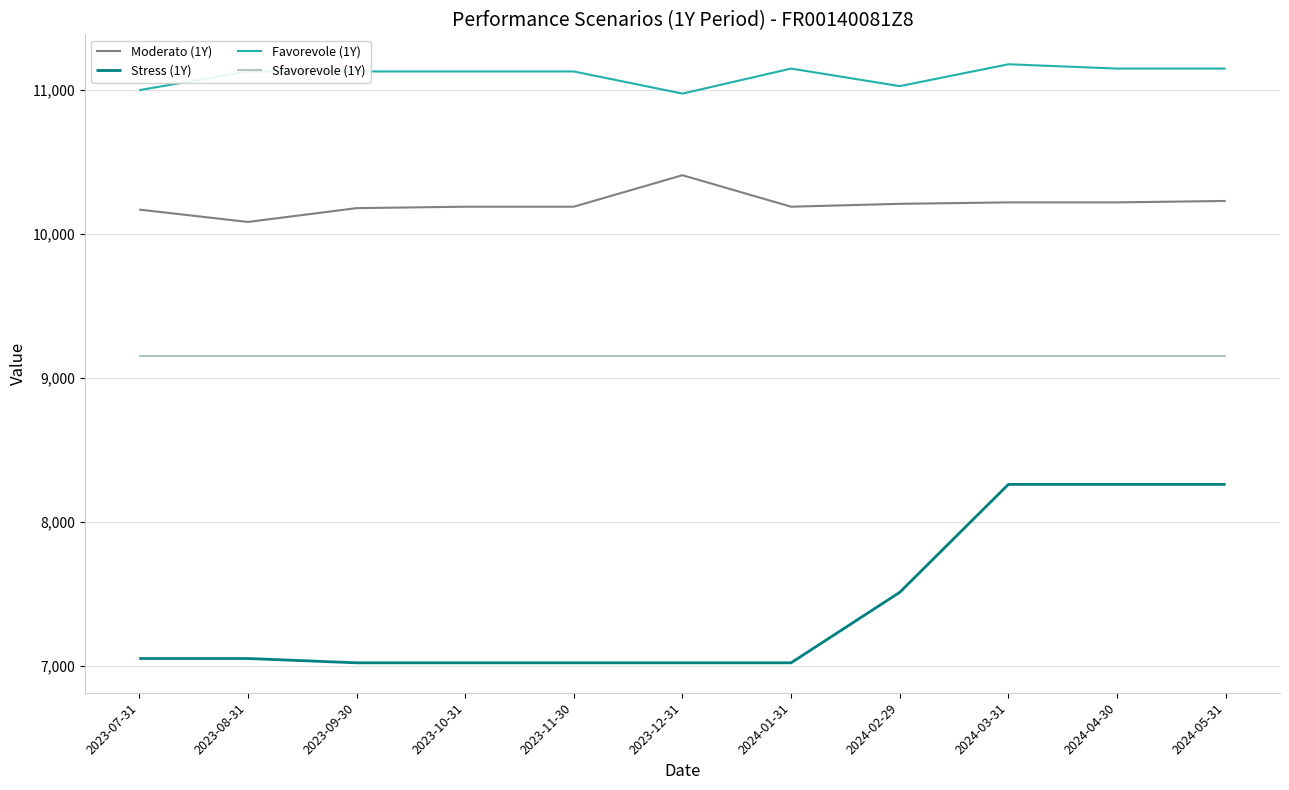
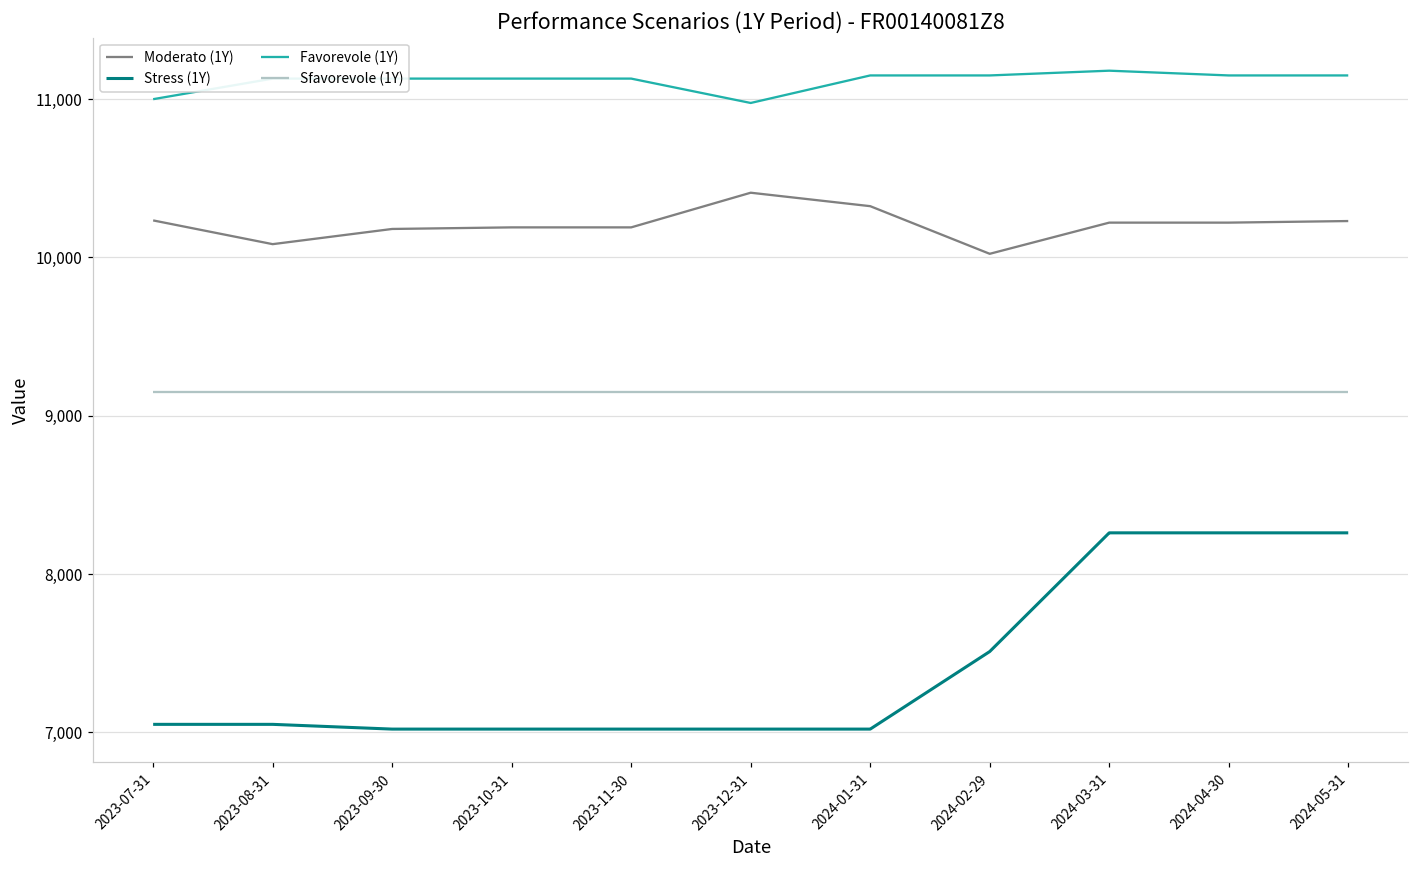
Moderato (1Y), 2023-07-31: 10,170 -> 10,230
Moderato (1Y), 2024-01-31: 10,190 -> 10,320
Moderato (1Y), 2024-02-29: 10,210 -> 10,020
Favorevole (1Y), 2024-02-29: 11,030 -> 11,150
